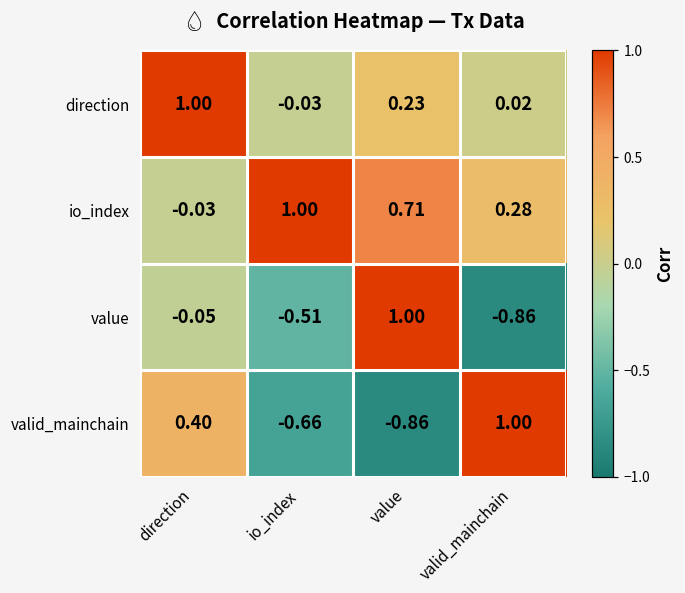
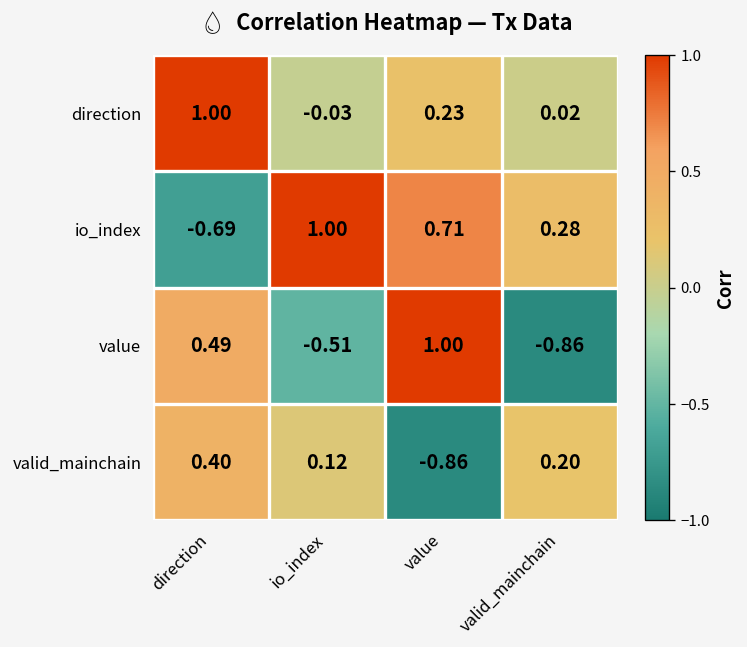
io_index, direction: -0.03 -> -0.69
value, direction: -0.05 -> 0.49
valid_mainchain, io_index: -0.66 -> 0.12
valid_mainchain, valid_mainchain: 1.00 -> 0.20
